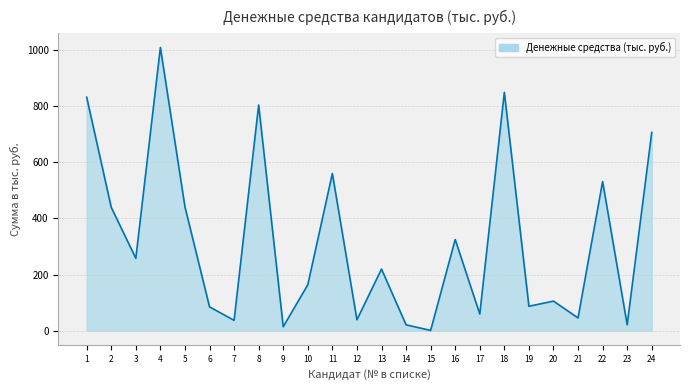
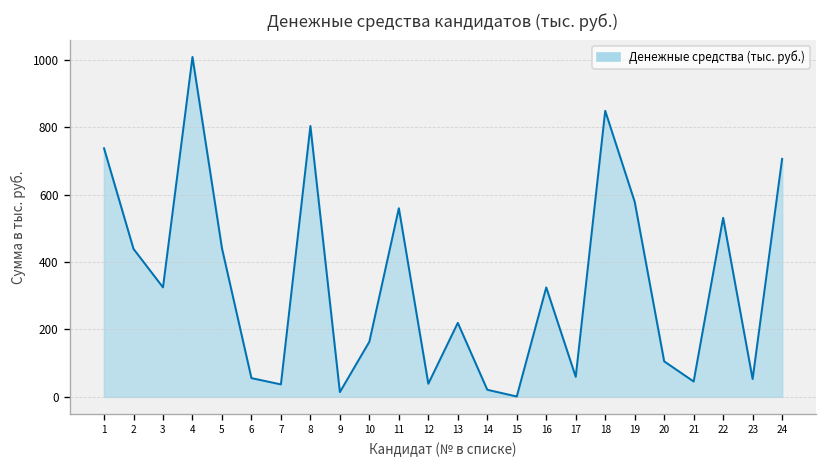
1: 830 -> 740
3: 260 -> 320
6: 80 -> 60
19: 90 -> 580
23: 20 -> 50
